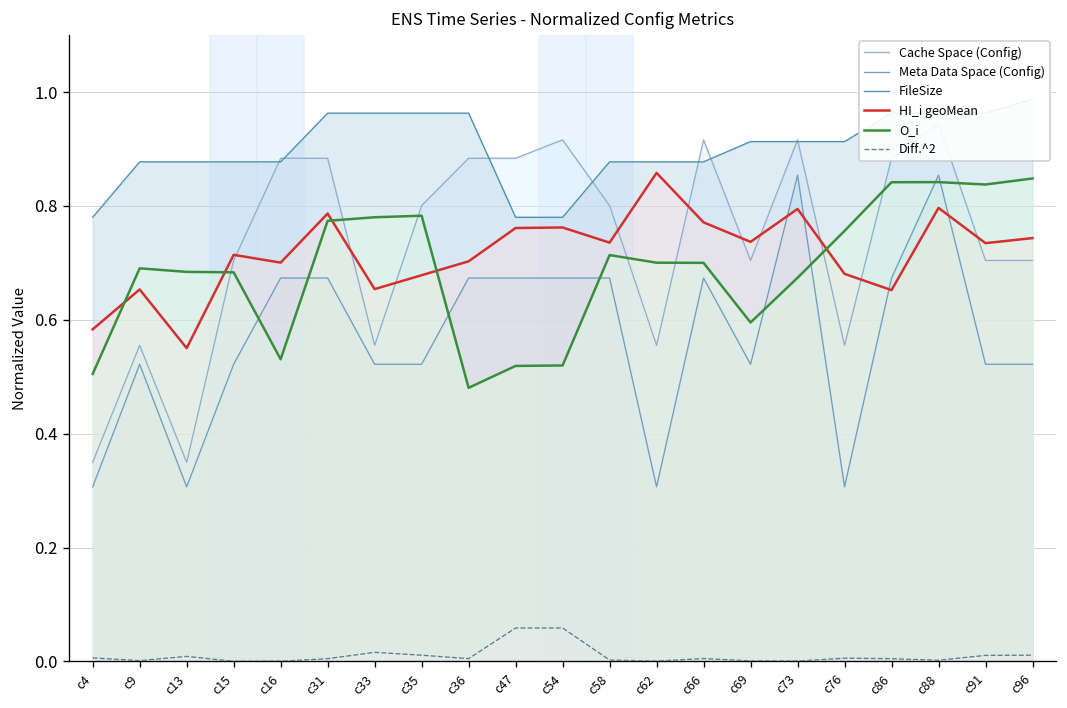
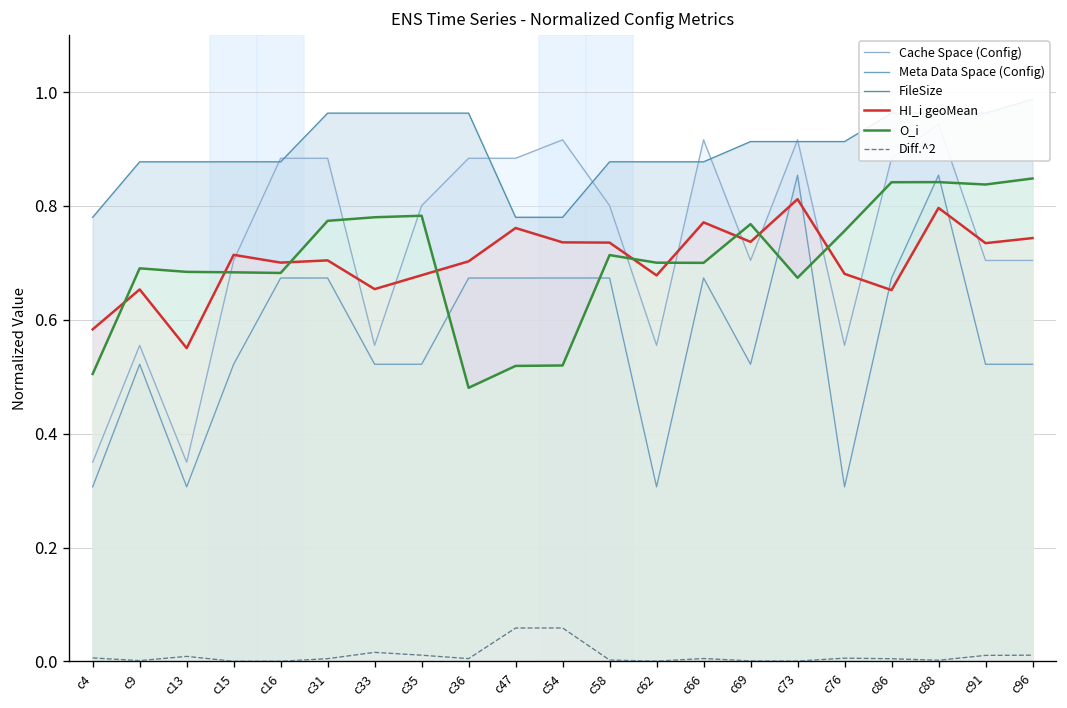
O_i, c16: 0.53 -> 0.68
HI_i geoMean, c31: 0.79 -> 0.70
HI_i geoMean, c54: 0.76 -> 0.74
HI_i geoMean, c62: 0.86 -> 0.68
O_i, c69: 0.60 -> 0.77
HI_i geoMean, c73: 0.79 -> 0.81
